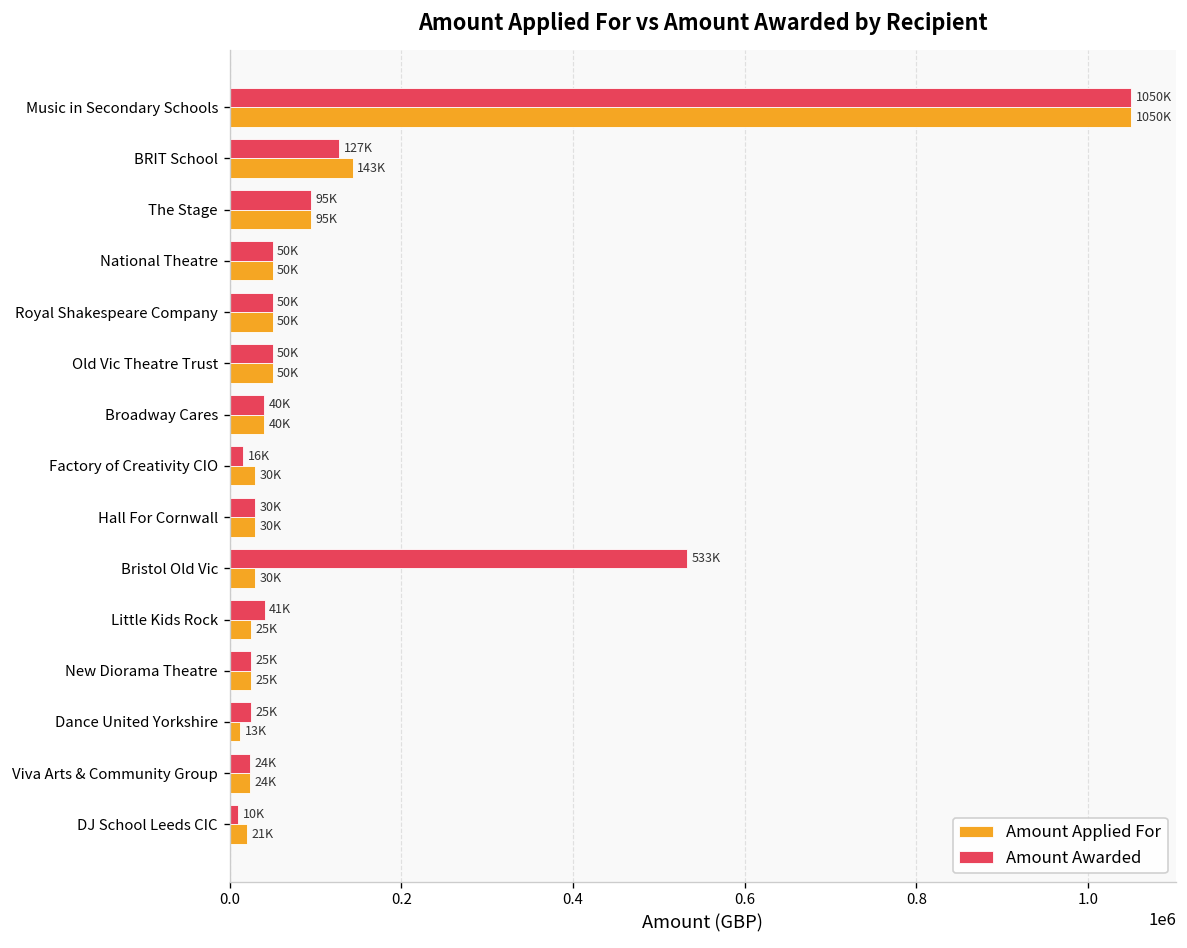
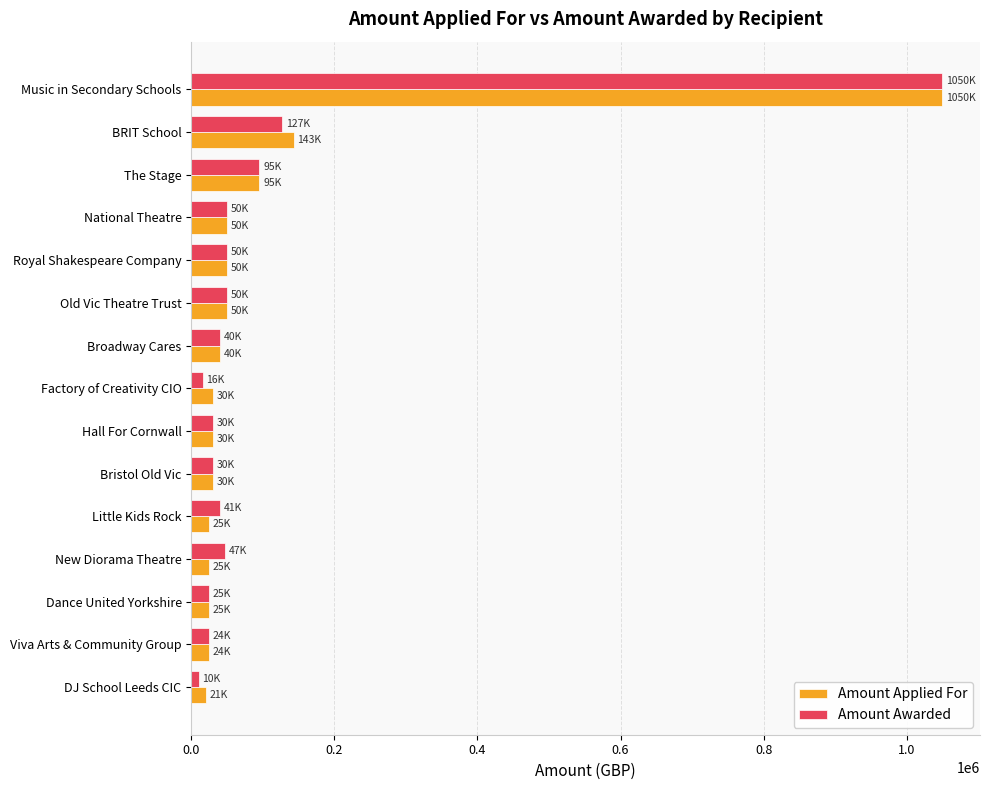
Amount Awarded, Bristol Old Vic: 533K -> 30K
Amount Awarded, New Diorama Theatre: 25K -> 47K
Amount Applied For, Dance United Yorkshire: 13K -> 25K
